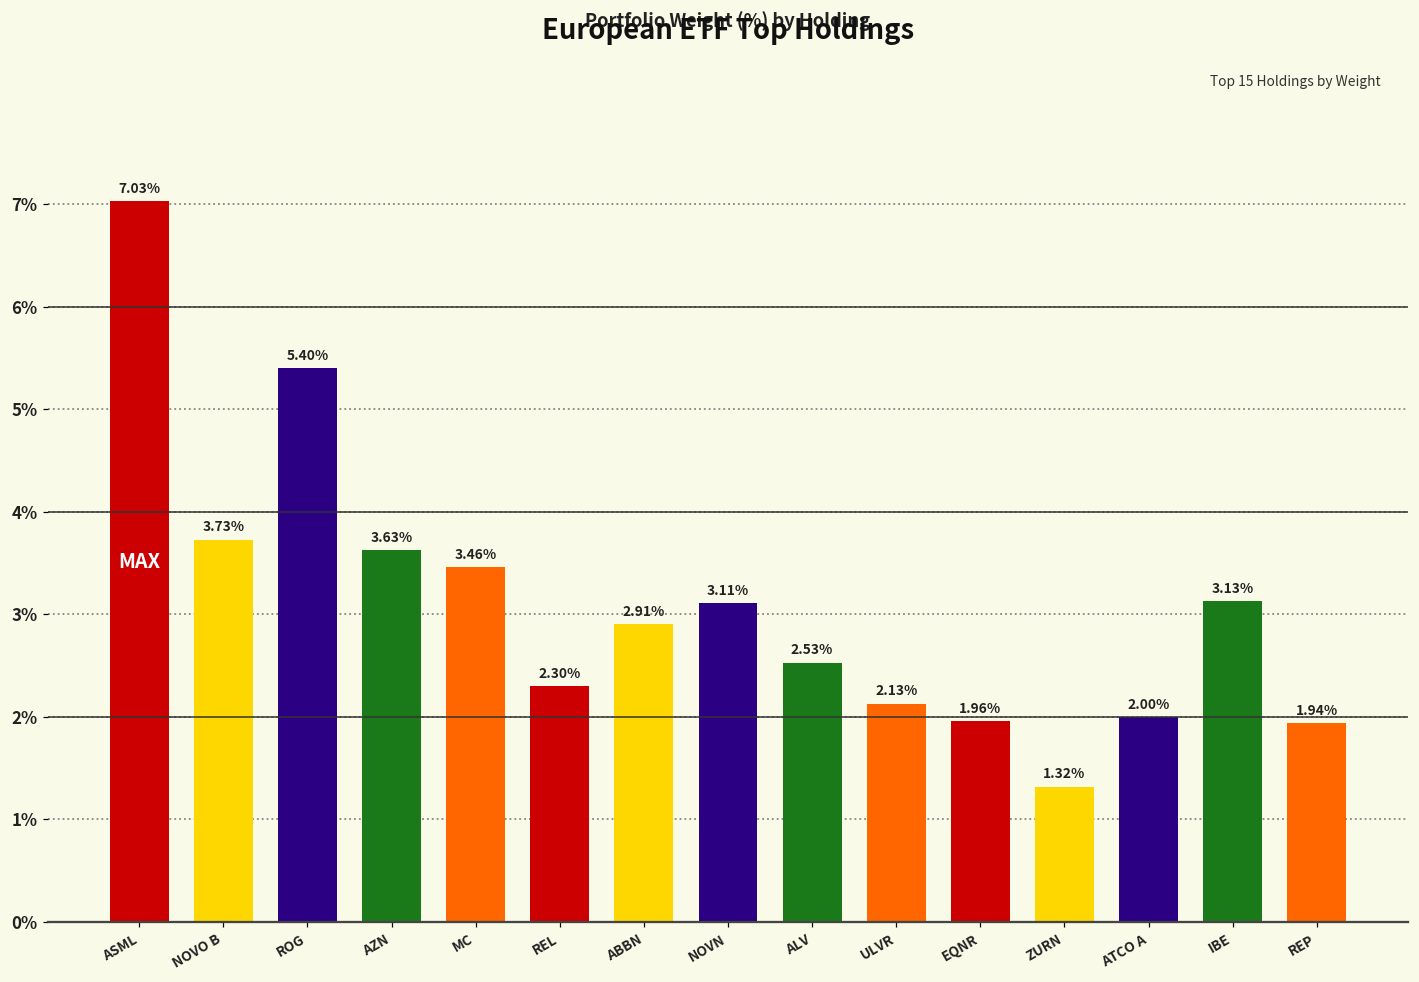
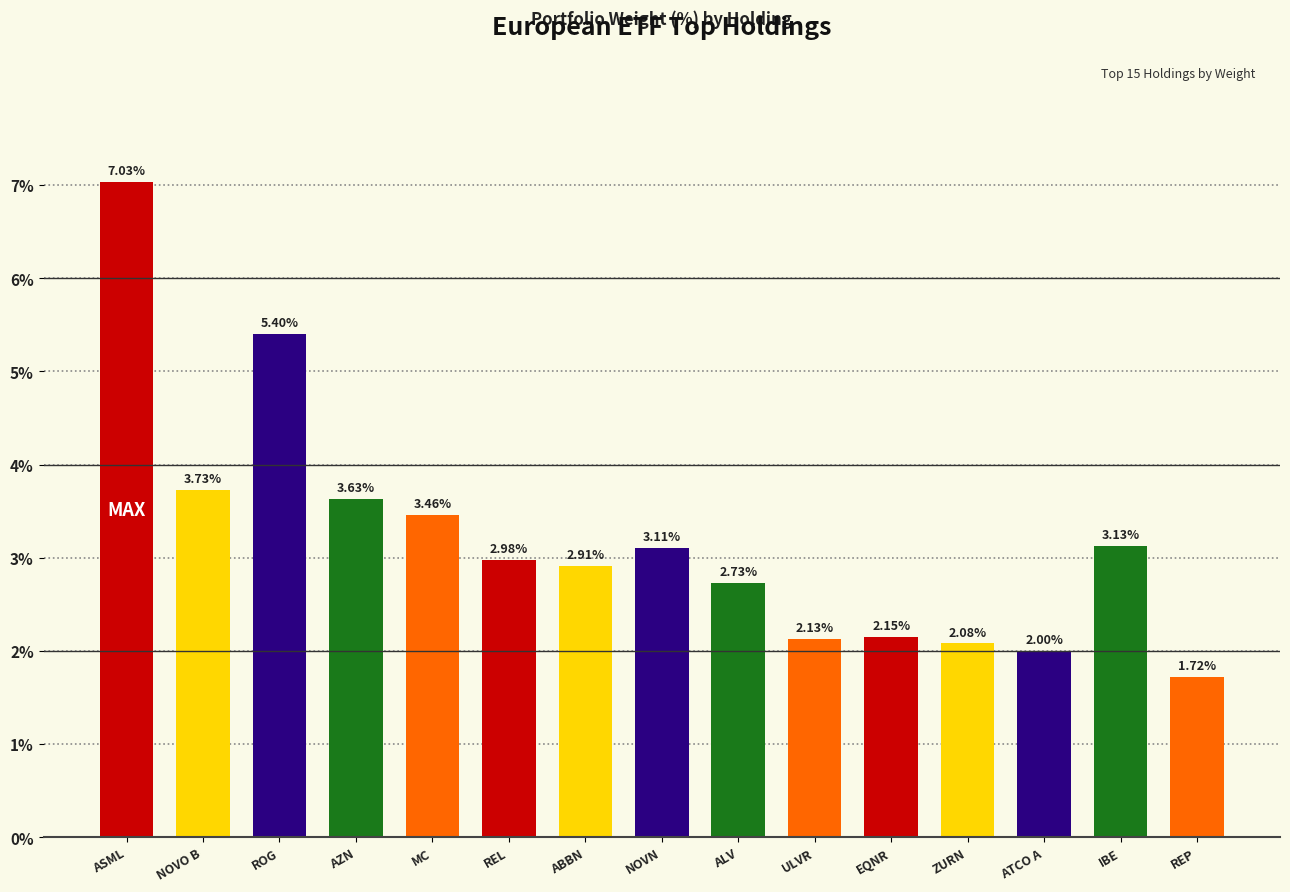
REL: 2.30% -> 2.98%
ALV: 2.53% -> 2.73%
EQNR: 1.96% -> 2.15%
ZURN: 1.32% -> 2.08%
REP: 1.94% -> 1.72%
